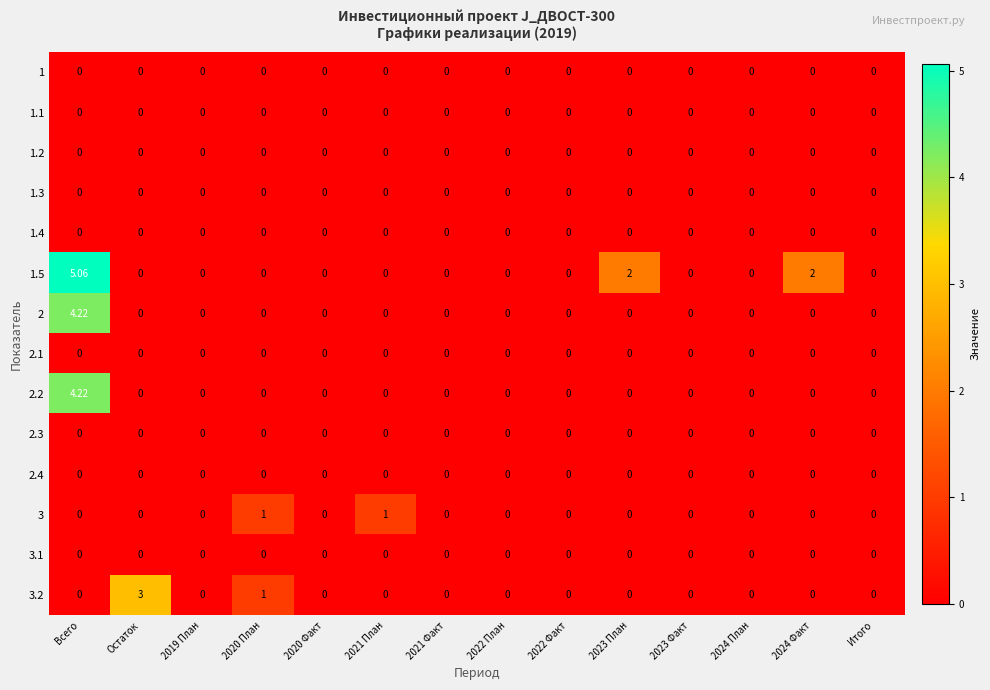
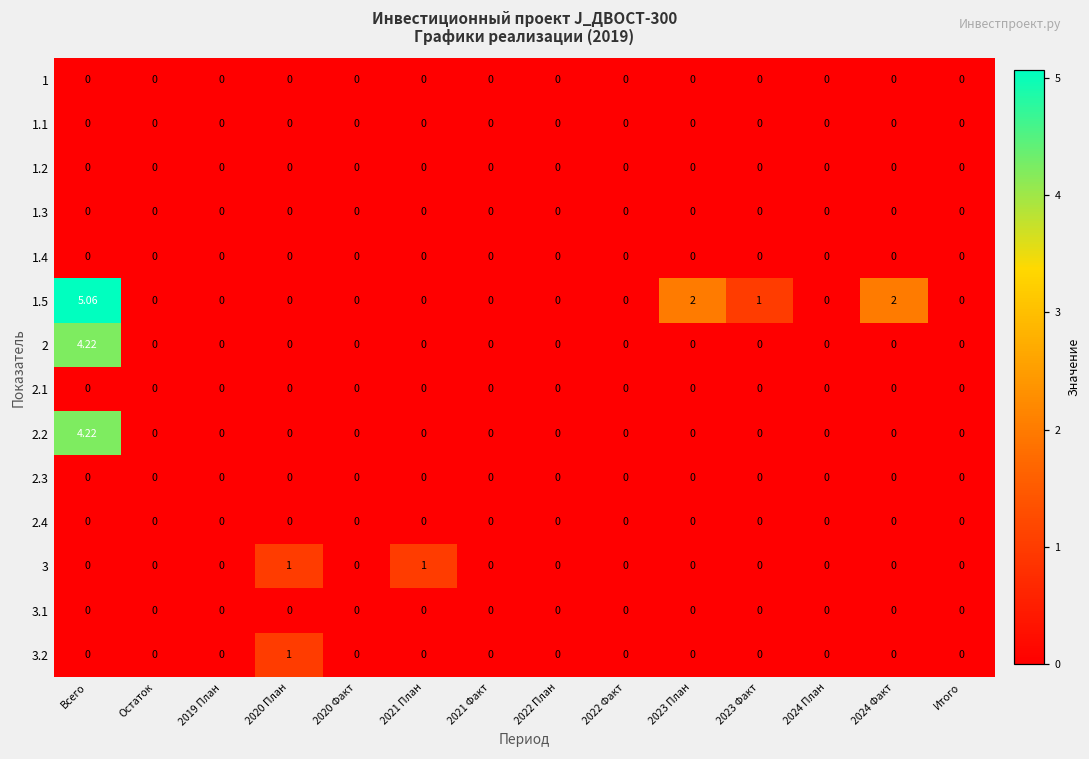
1.5, 2023 Факт: 0 -> 1
3.2, Остаток: 3 -> 0
